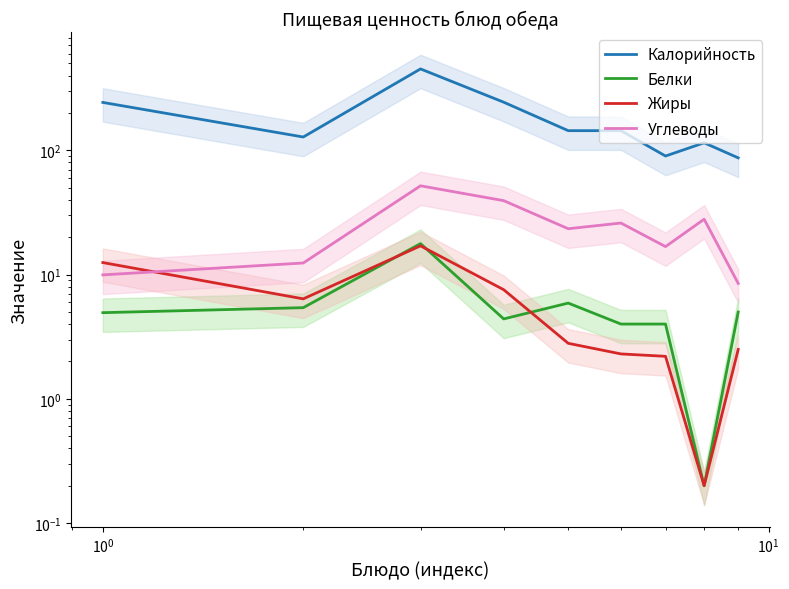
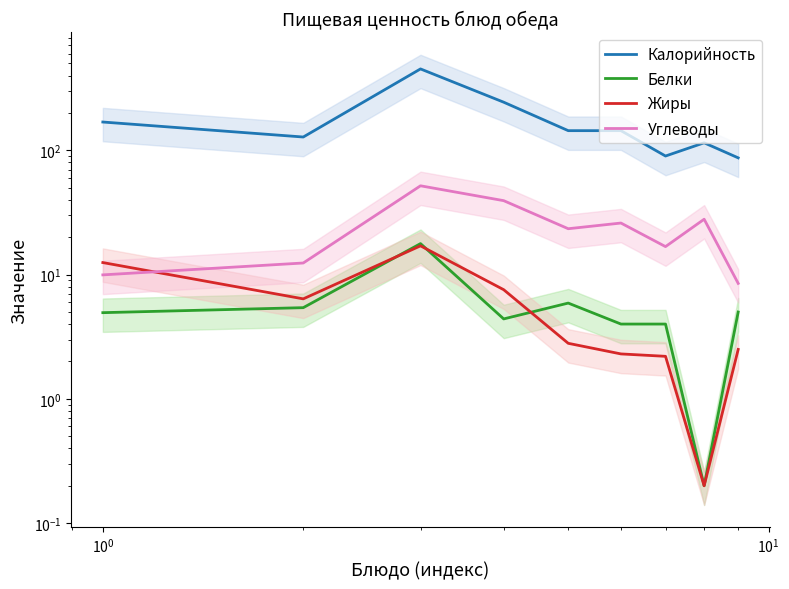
Калорийность, 10^0: 240 -> 170
